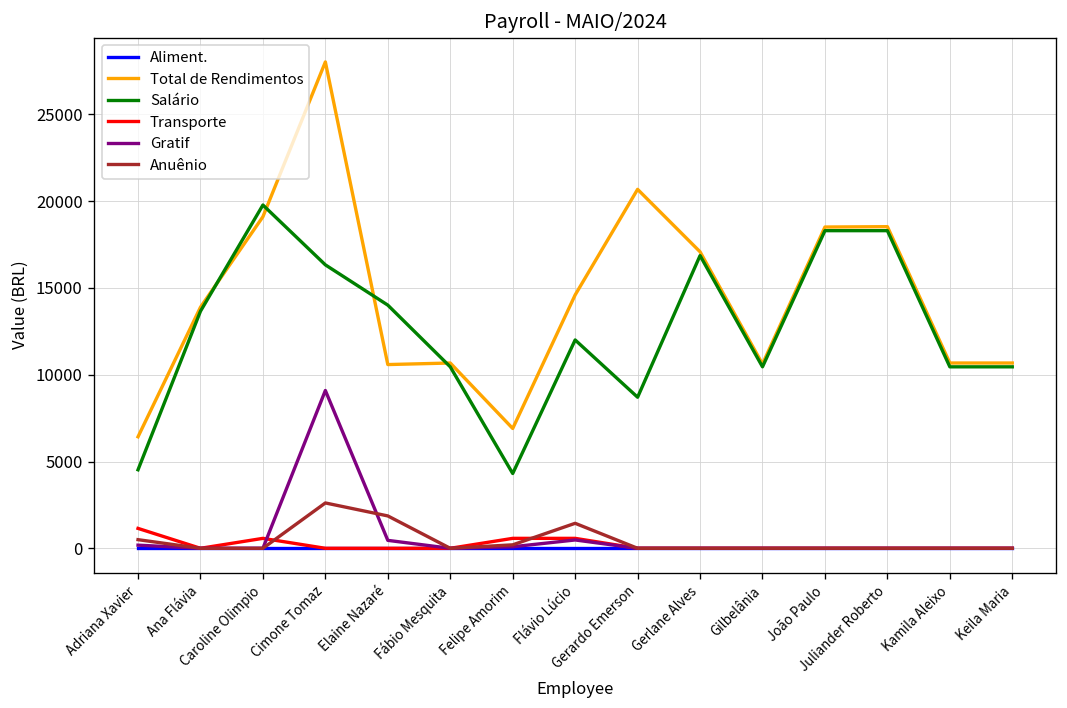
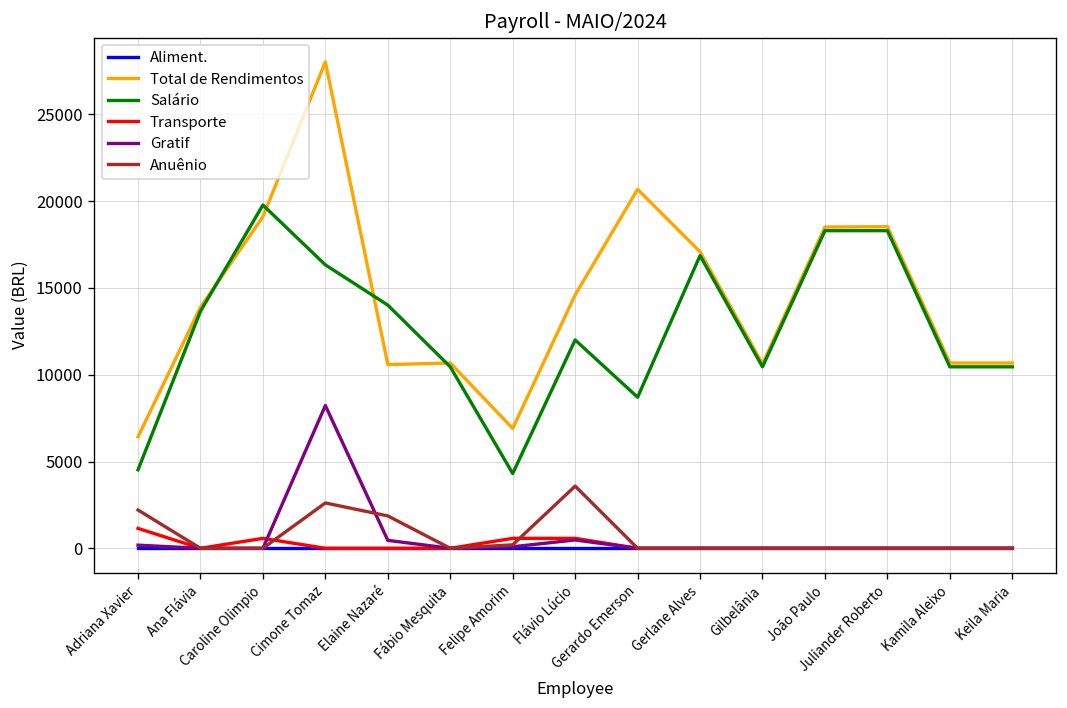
Anuênio, Adriana Xavier: 500 -> 2200
Gratif, Cimone Tomaz: 9100 -> 8200
Anuênio, Flávio Lúcio: 1400 -> 3600
